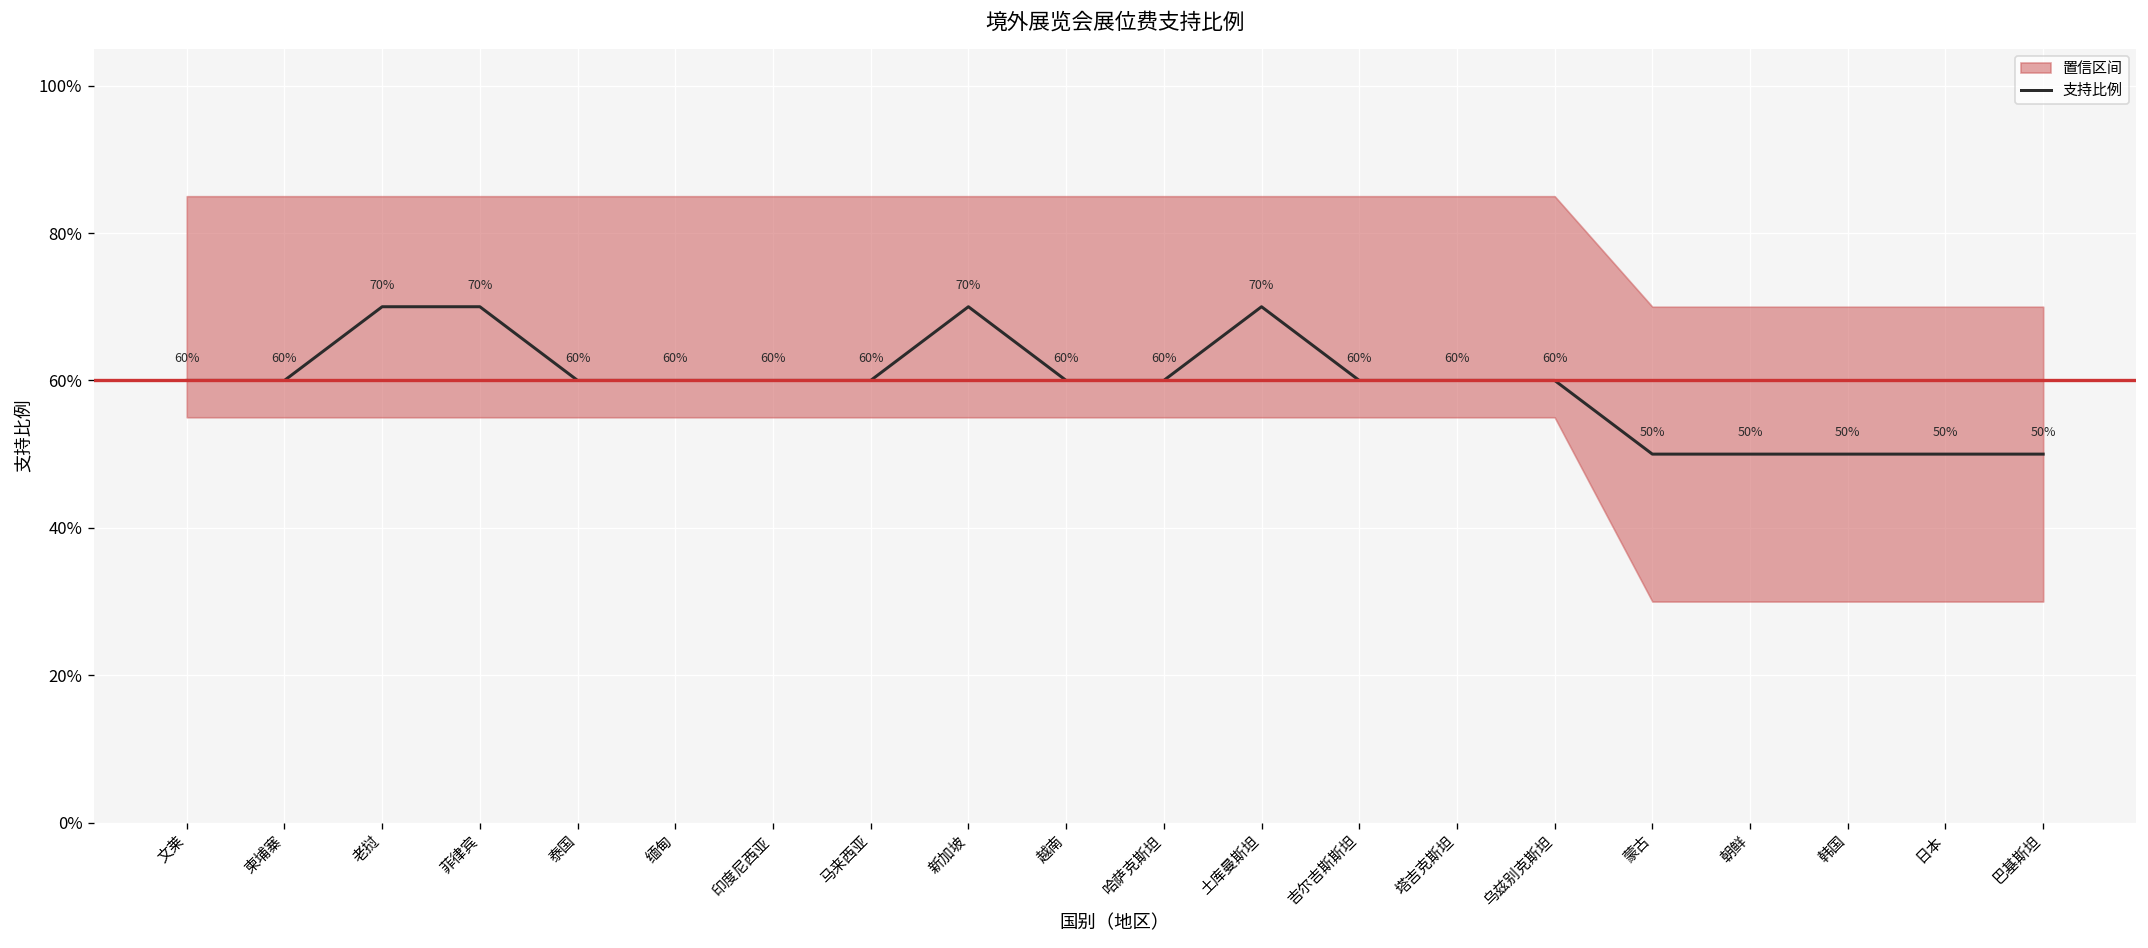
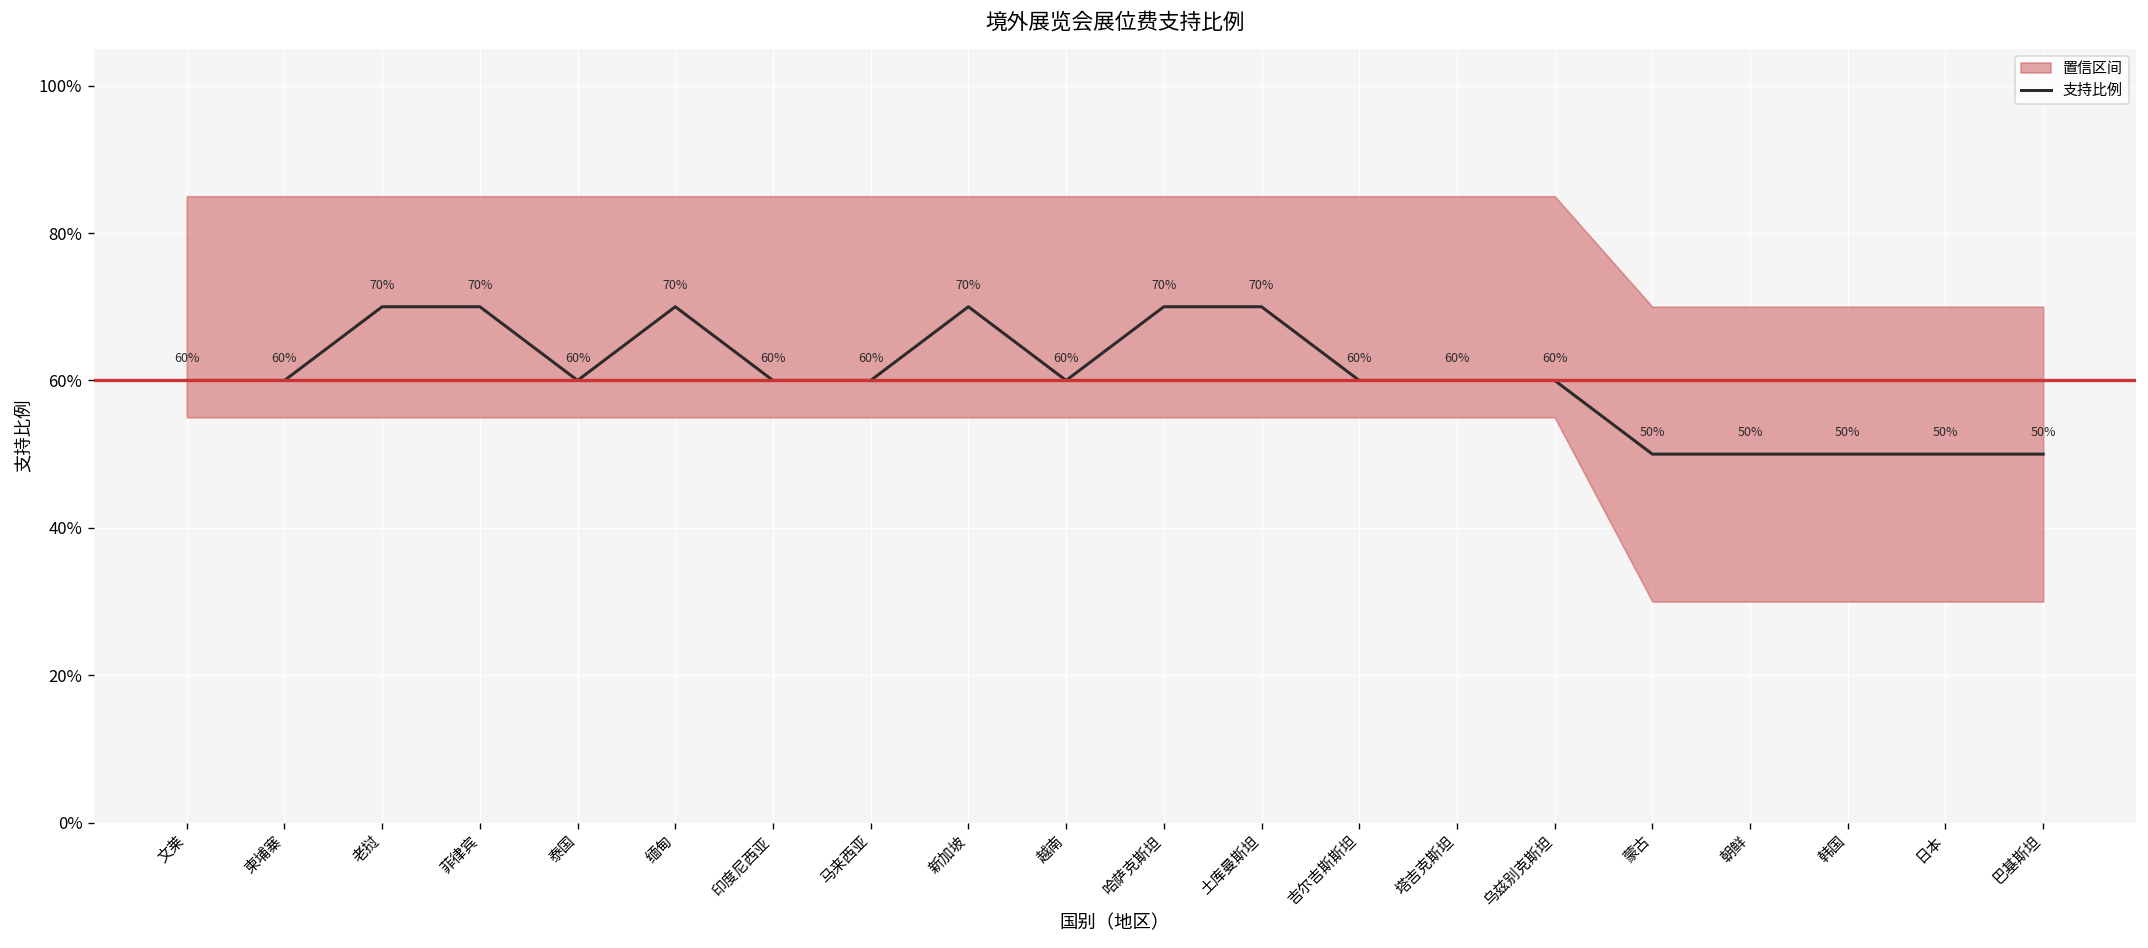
支持比例, 缅甸: 60% -> 70%
支持比例, 哈萨克斯坦: 60% -> 70%
